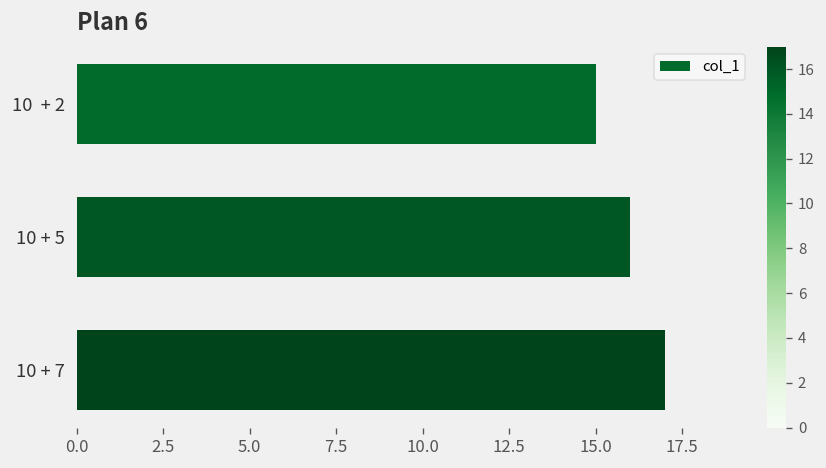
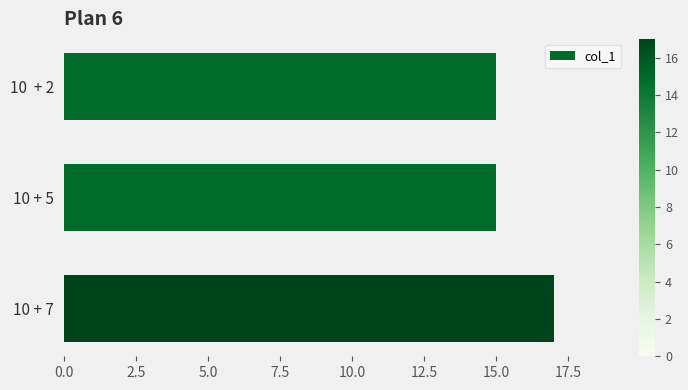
10 + 5: 16 -> 15
